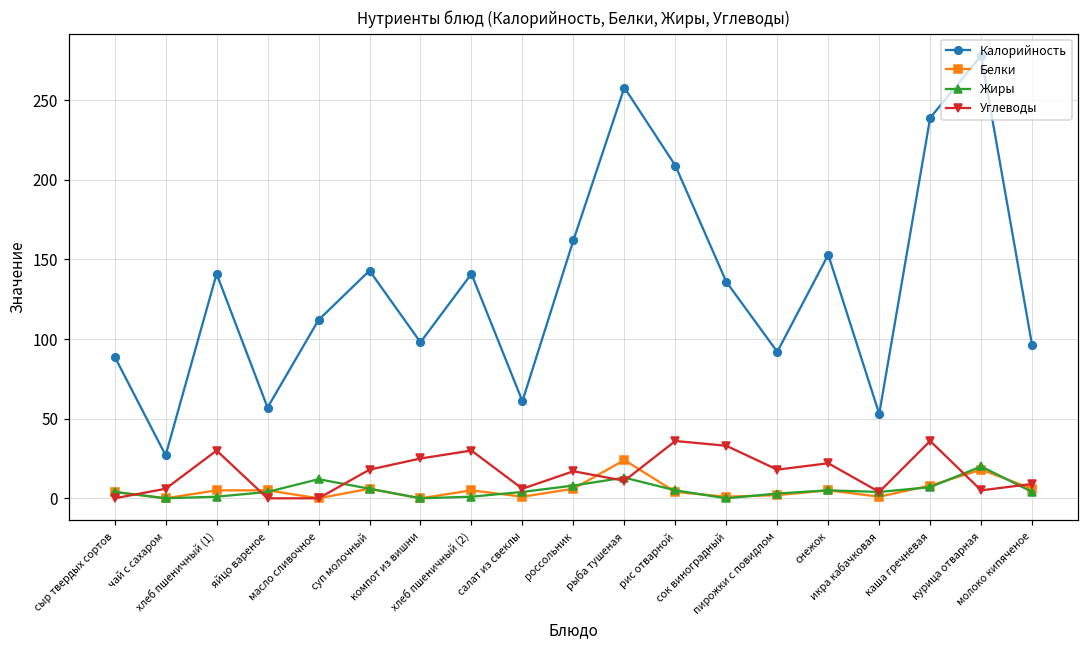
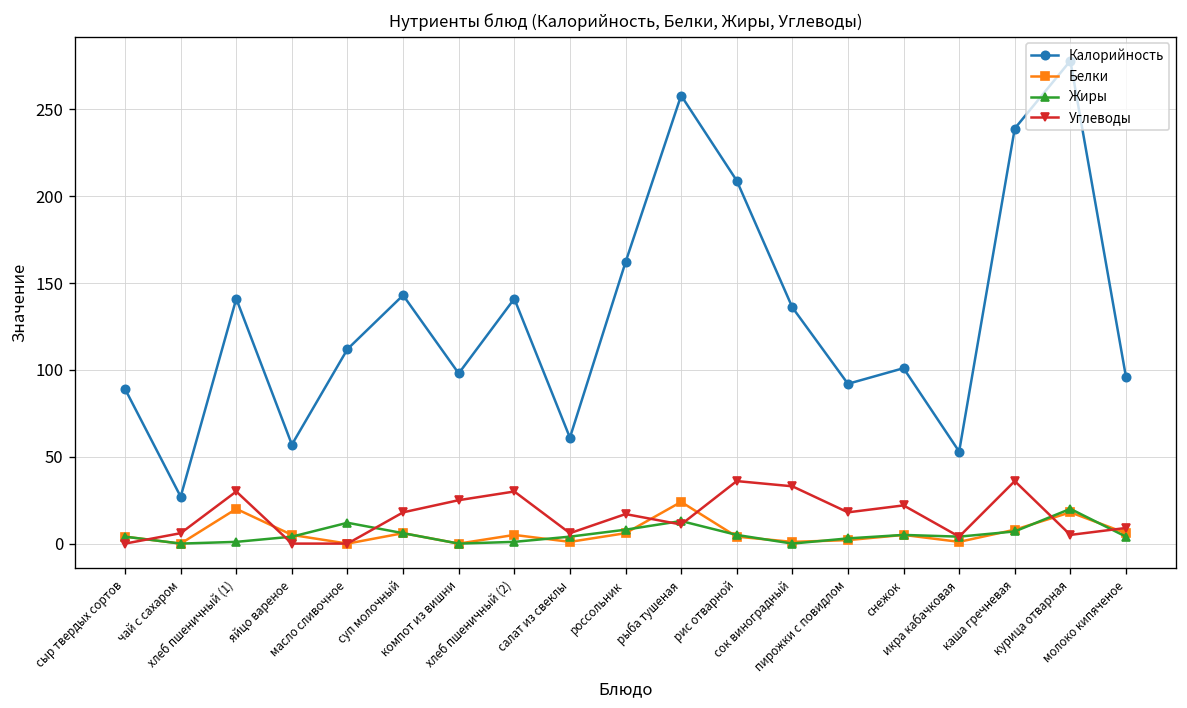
Белки, хлеб пшеничный (1): 5 -> 20
Калорийность, снежок: 153 -> 101
